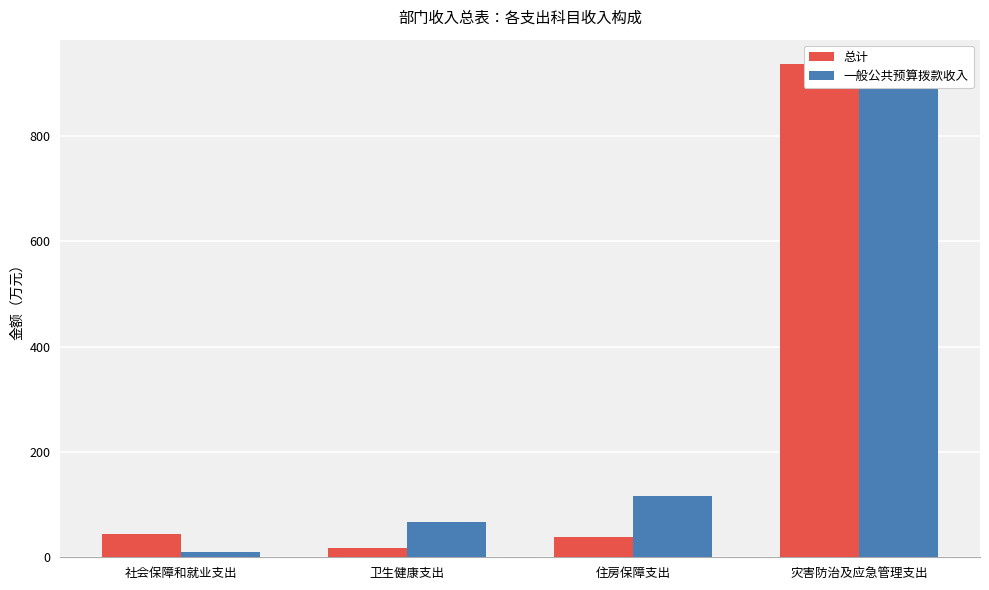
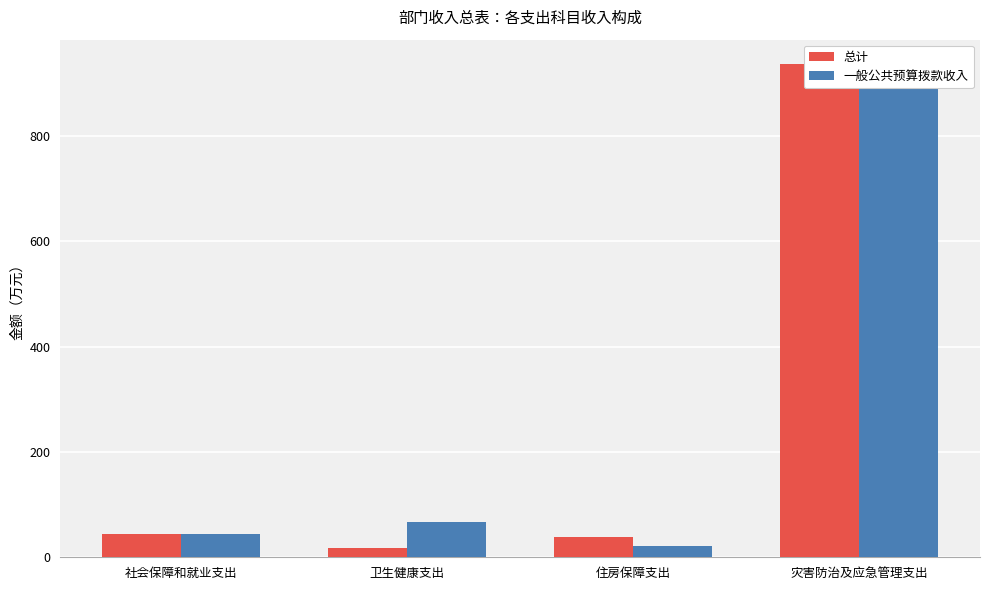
一般公共预算拨款收入, 社会保障和就业支出: 10 -> 40
一般公共预算拨款收入, 住房保障支出: 120 -> 20
